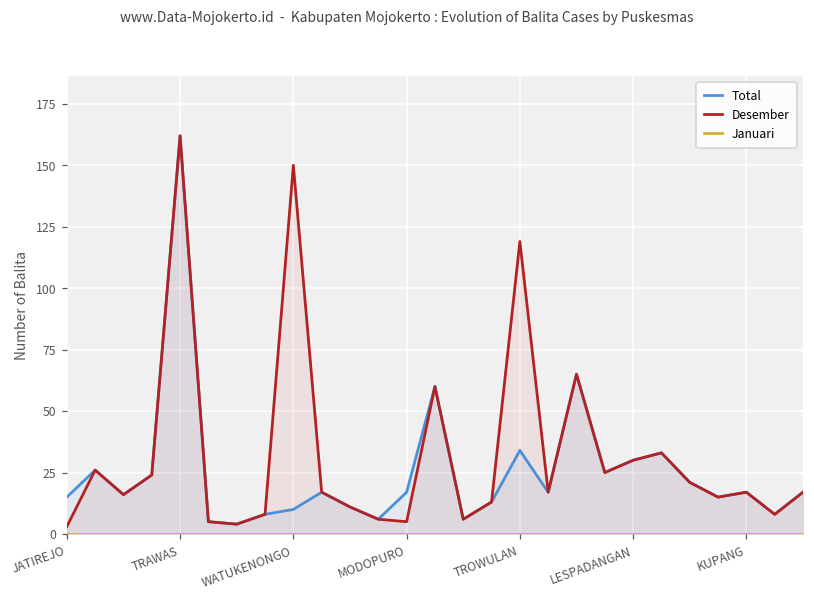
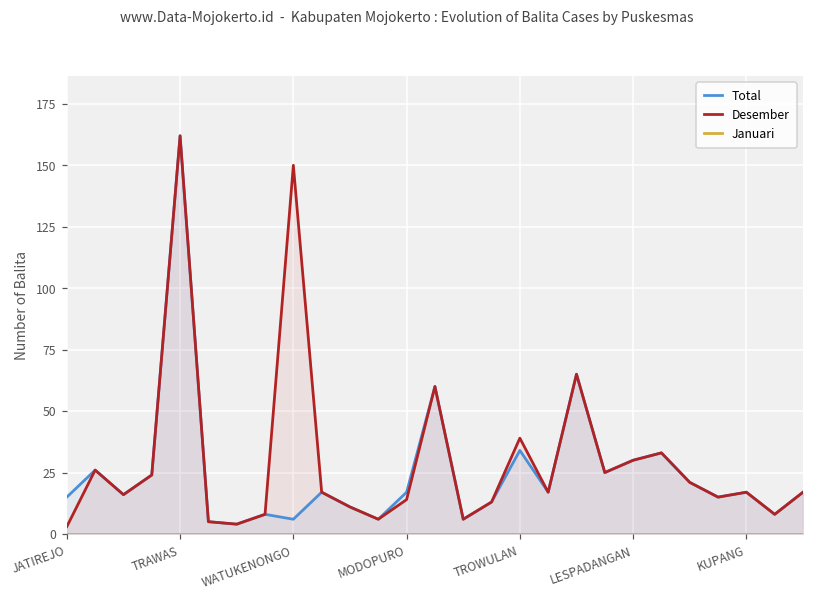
Total, WATUKENONGO: 10 -> 6
Desember, MODOPURO: 5 -> 14
Desember, TROWULAN: 119 -> 39
